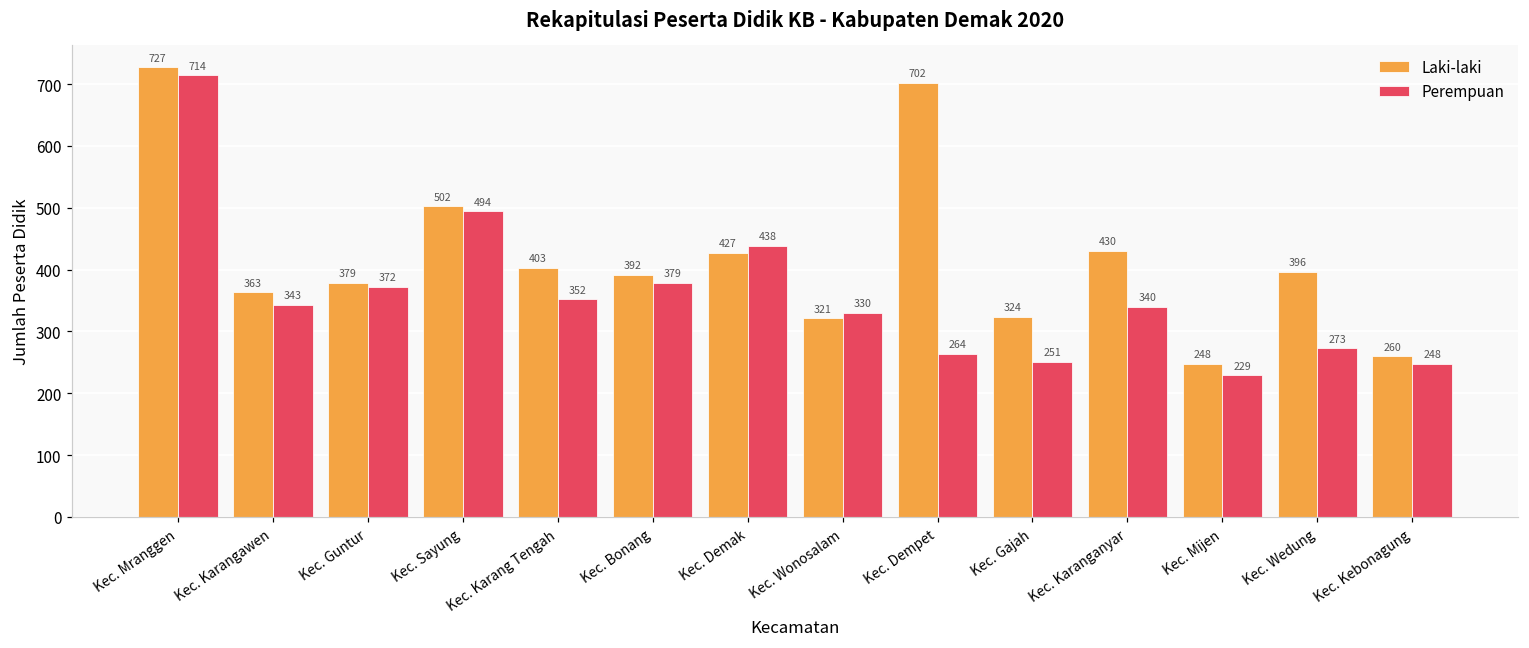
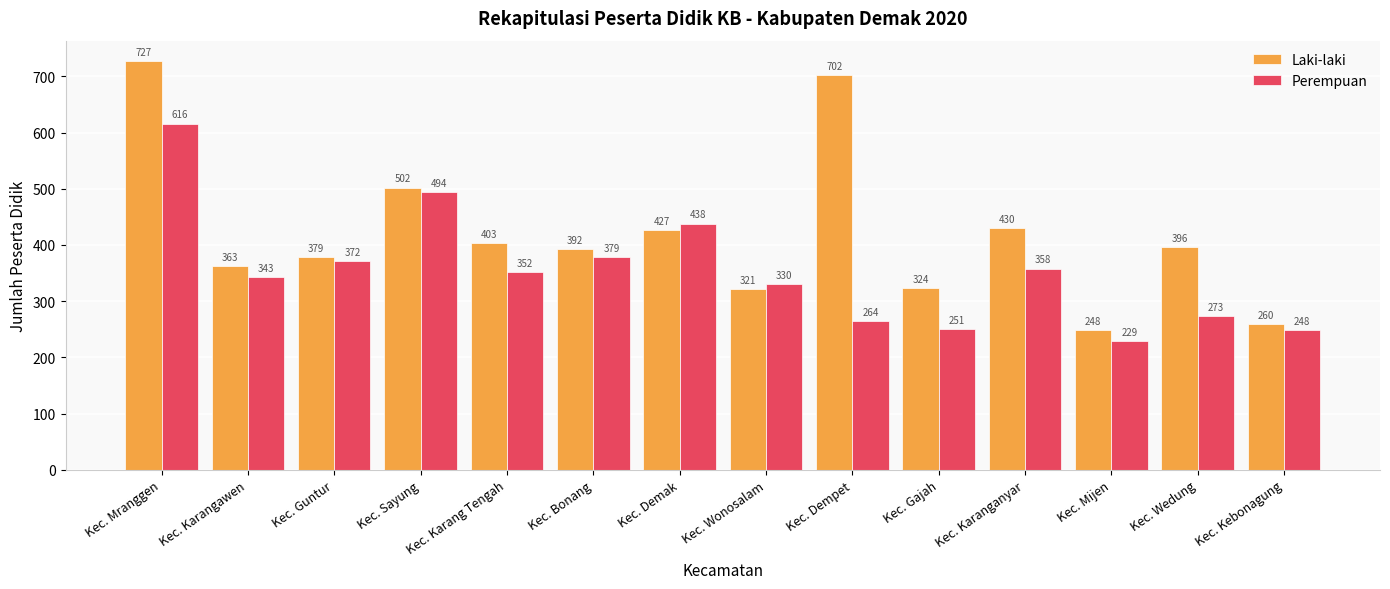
Perempuan, Kec. Mranggen: 714 -> 616
Perempuan, Kec. Karanganyar: 340 -> 358
